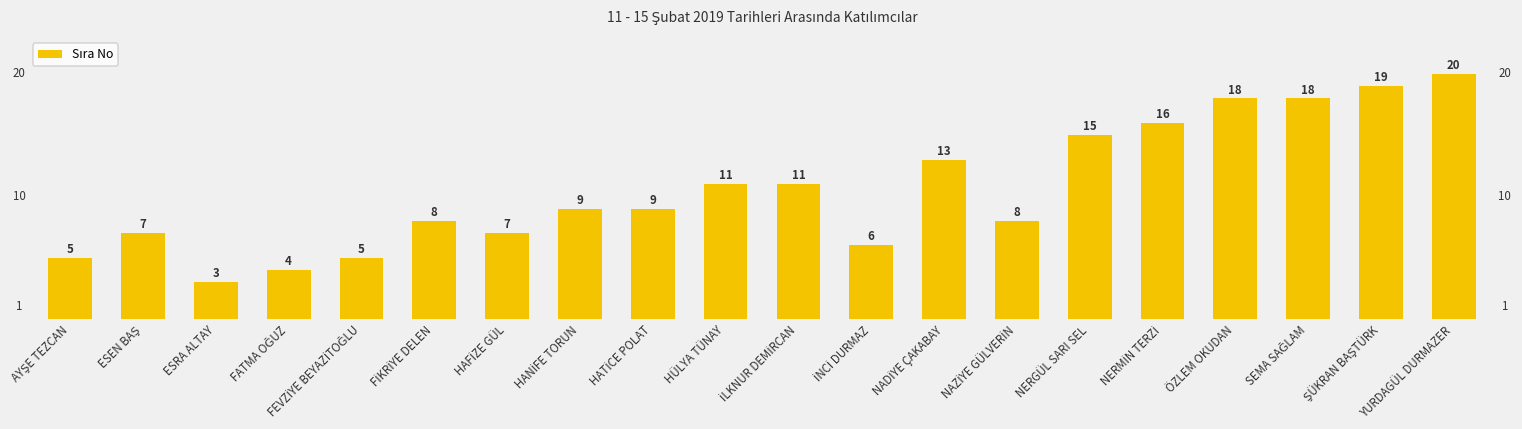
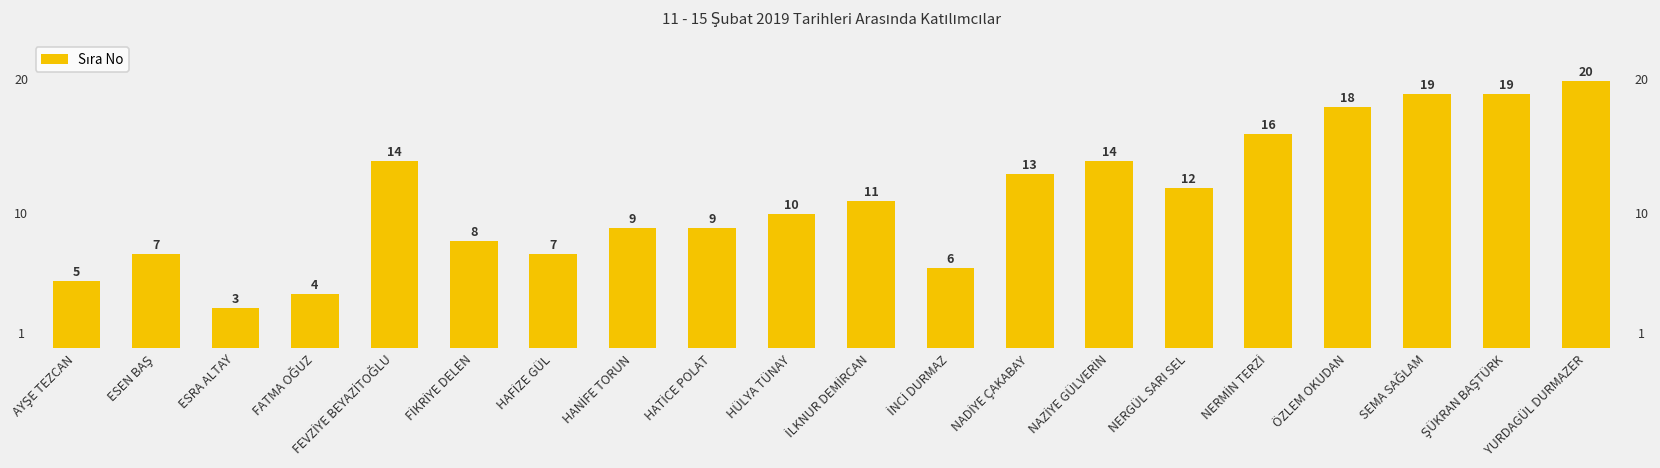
FEVZİYE BEYAZİTOĞLU: 5 -> 14
HÜLYA TÜNAY: 11 -> 10
NAZİYE GÜLVERİN: 8 -> 14
NERGÜL SARI SEL: 15 -> 12
SEMA SAĞLAM: 18 -> 19
